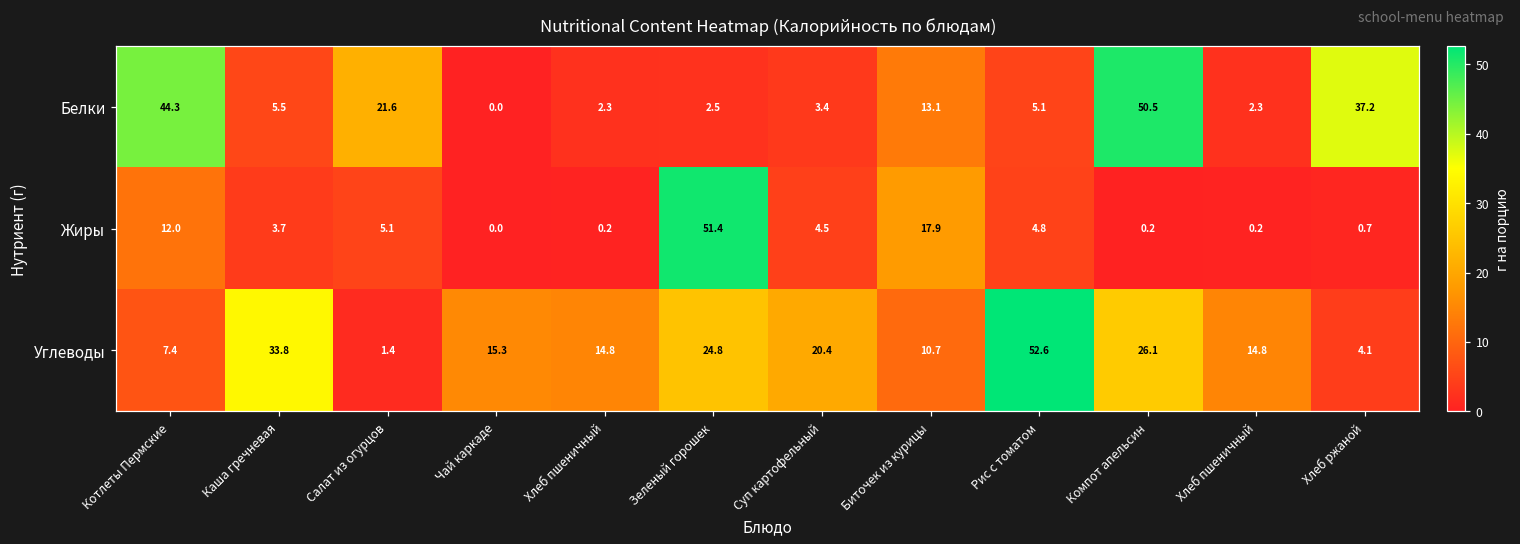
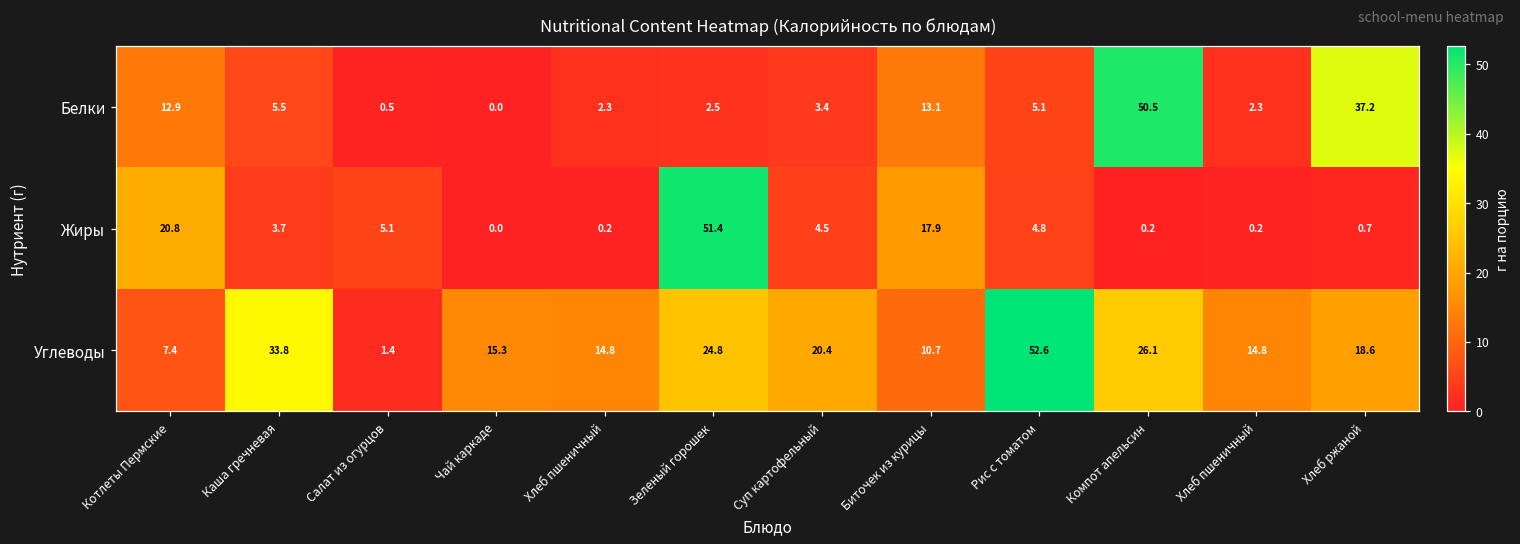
Белки, Котлеты Пермские: 44.3 -> 12.9
Белки, Салат из огурцов: 21.6 -> 0.5
Жиры, Котлеты Пермские: 12.0 -> 20.8
Углеводы, Хлеб ржаной: 4.1 -> 18.6
